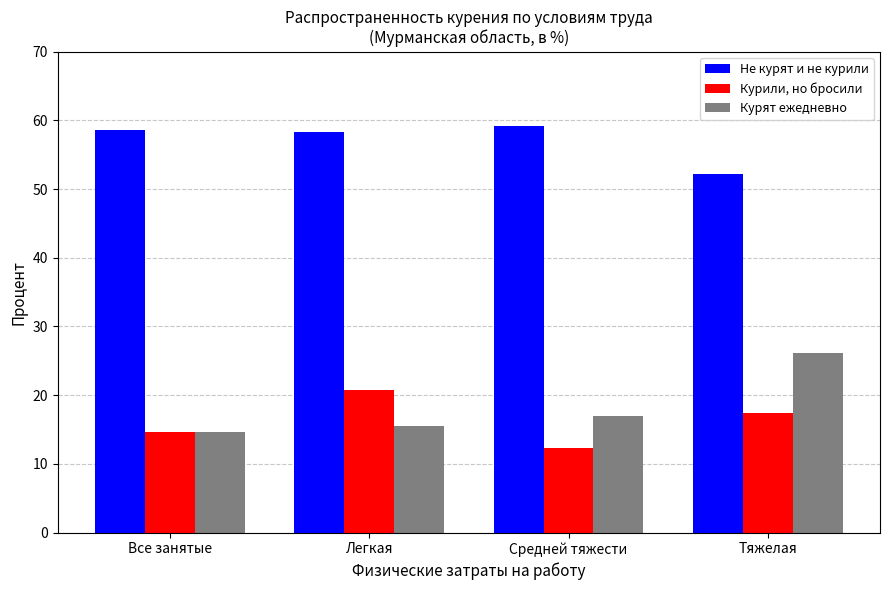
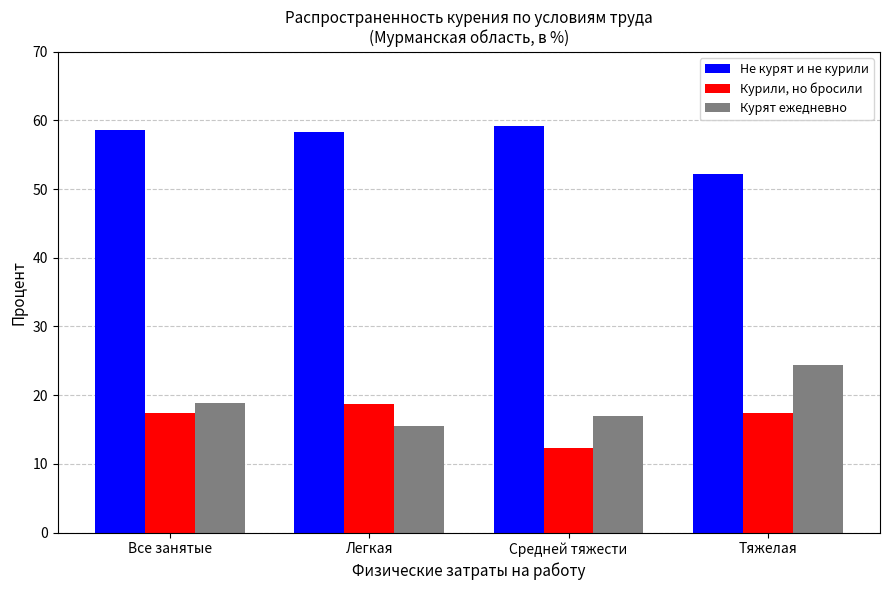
Курили, но бросили, Все занятые: 15 -> 17
Курят ежедневно, Все занятые: 15 -> 19
Курили, но бросили, Легкая: 21 -> 19
Курят ежедневно, Тяжелая: 26 -> 24
